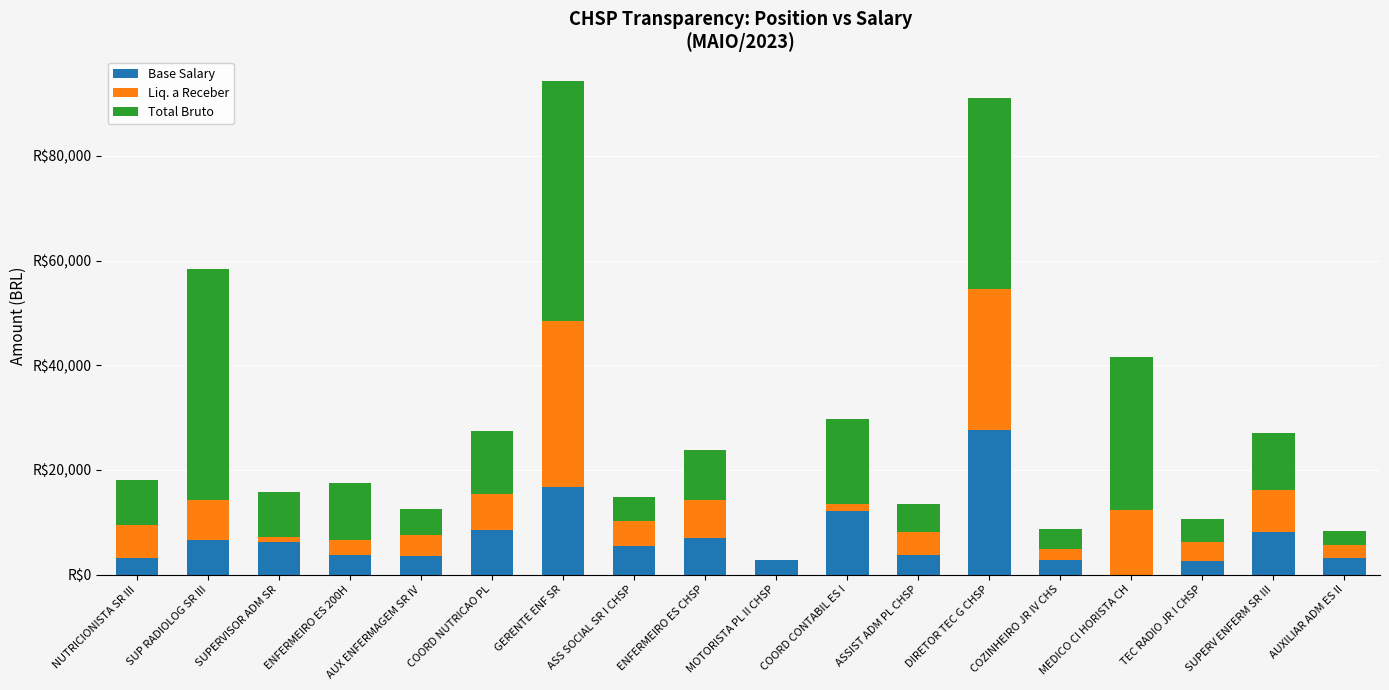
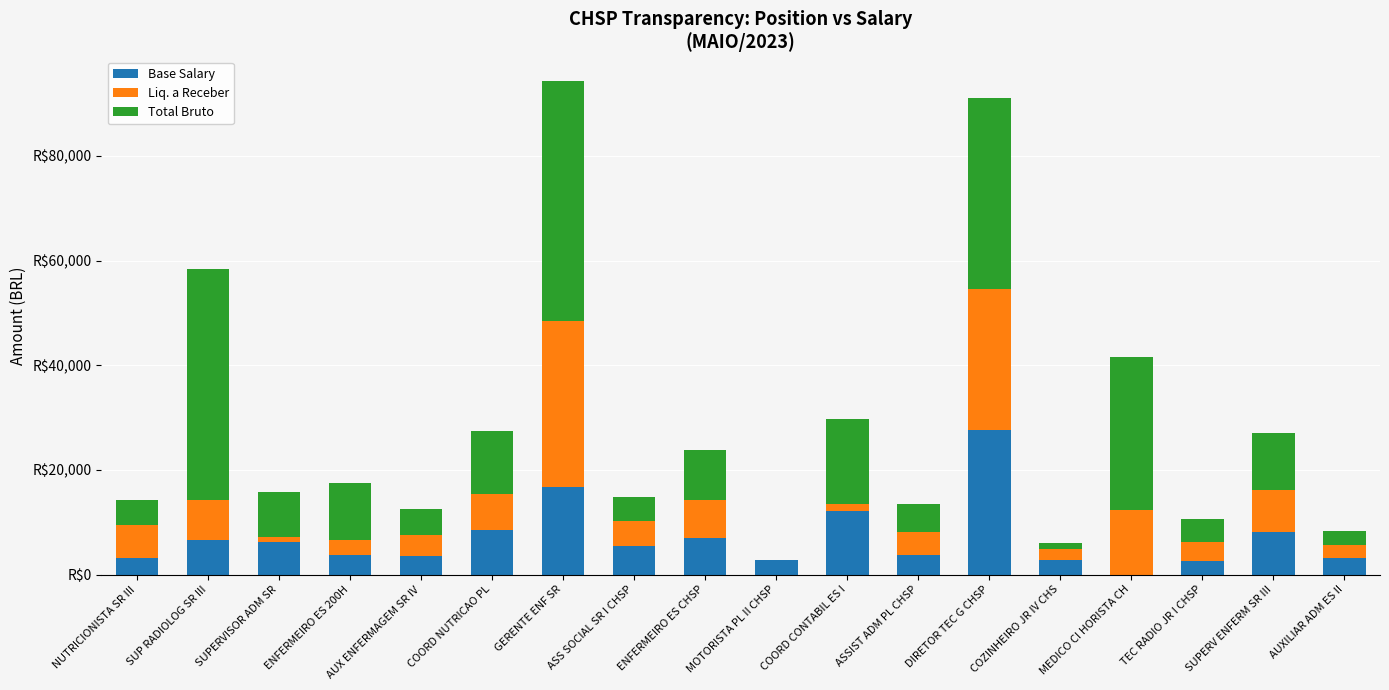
Total Bruto, NUTRICIONISTA SR III: R$9,000 -> R$5,000
Total Bruto, COZINHEIRO JR IV CHS: R$4,000 -> R$1,000
